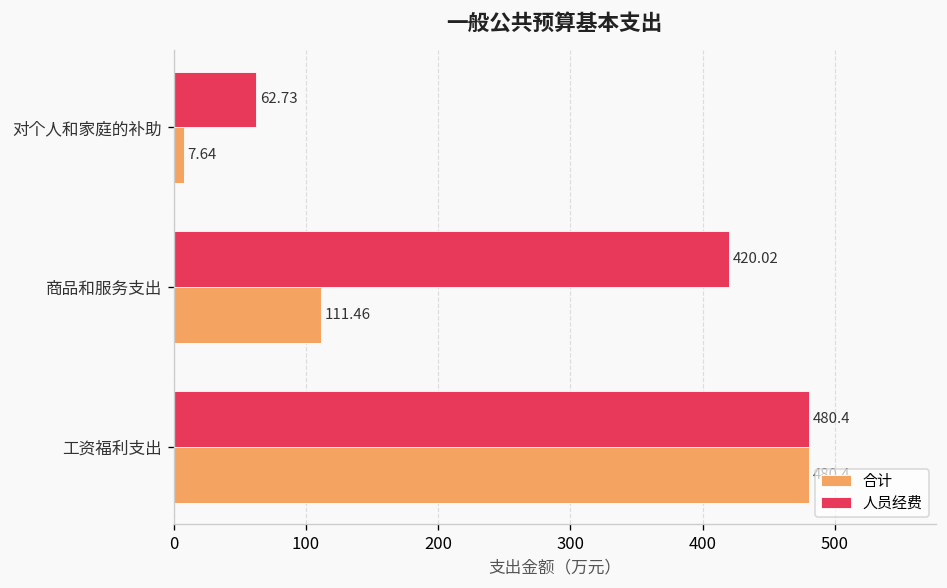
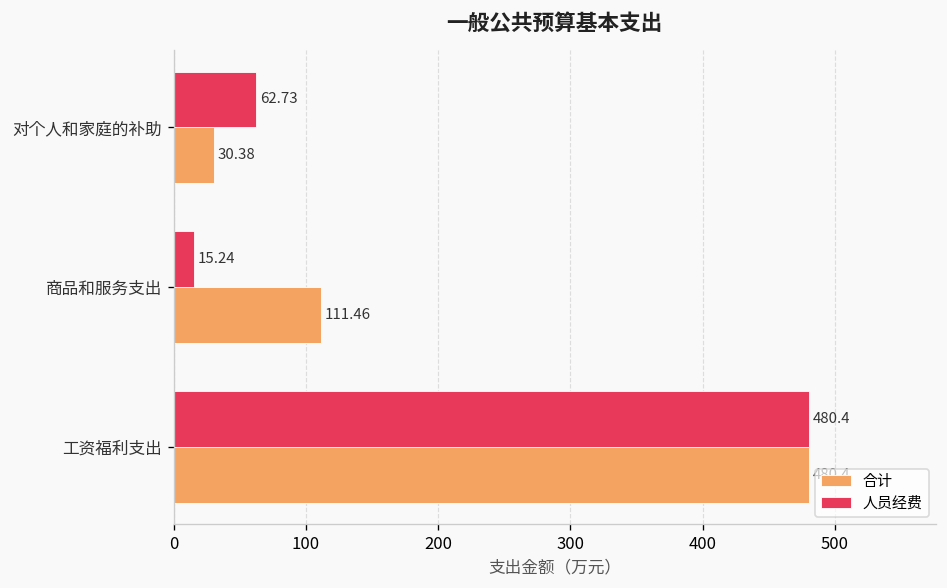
合计, 对个人和家庭的补助: 7.64 -> 30.38
人员经费, 商品和服务支出: 420.02 -> 15.24
